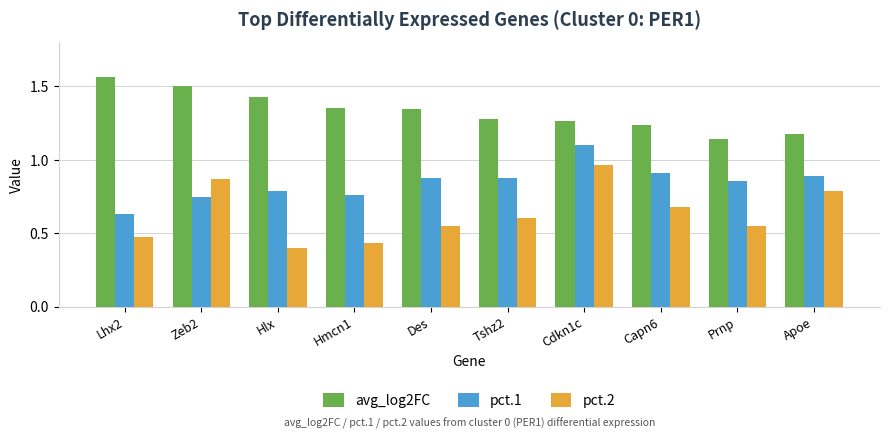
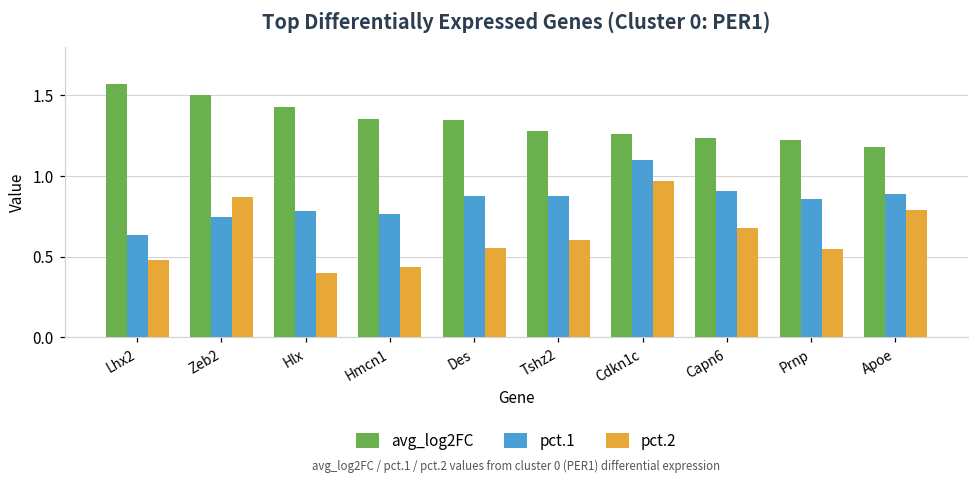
avg_log2FC, Prnp: 1.14 -> 1.23
